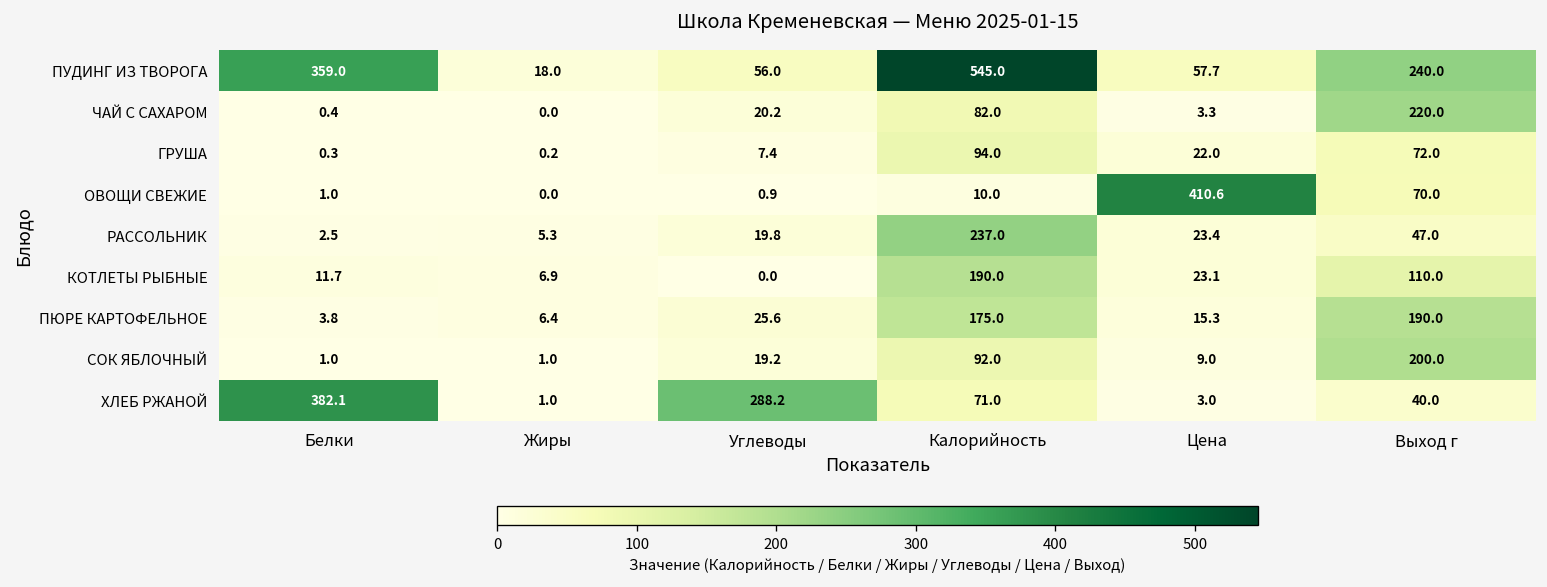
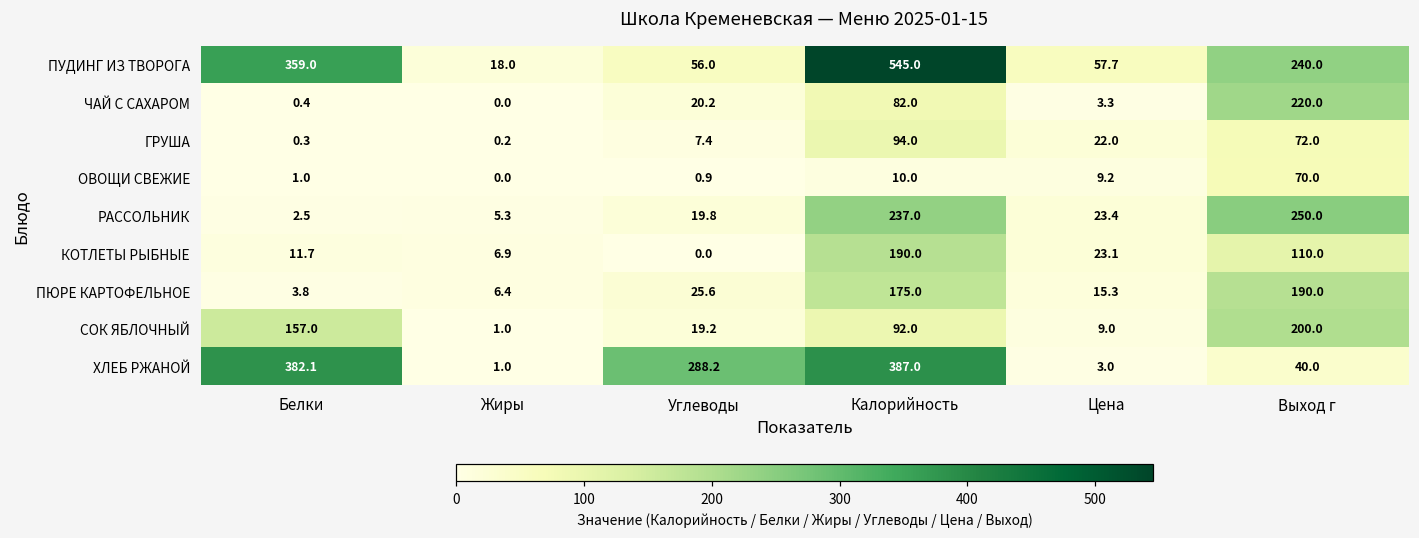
ОВОЩИ СВЕЖИЕ, Цена: 410.6 -> 9.2
РАССОЛЬНИК, Выход г: 47.0 -> 250.0
СОК ЯБЛОЧНЫЙ, Белки: 1.0 -> 157.0
ХЛЕБ РЖАНОЙ, Калорийность: 71.0 -> 387.0
